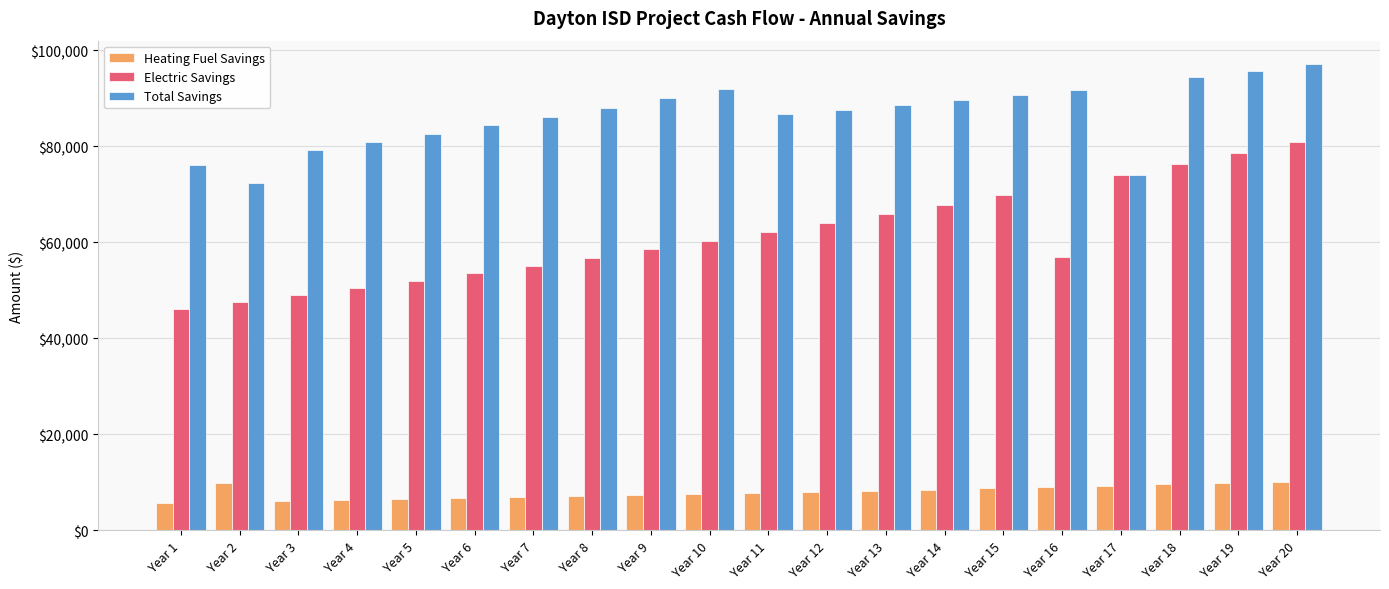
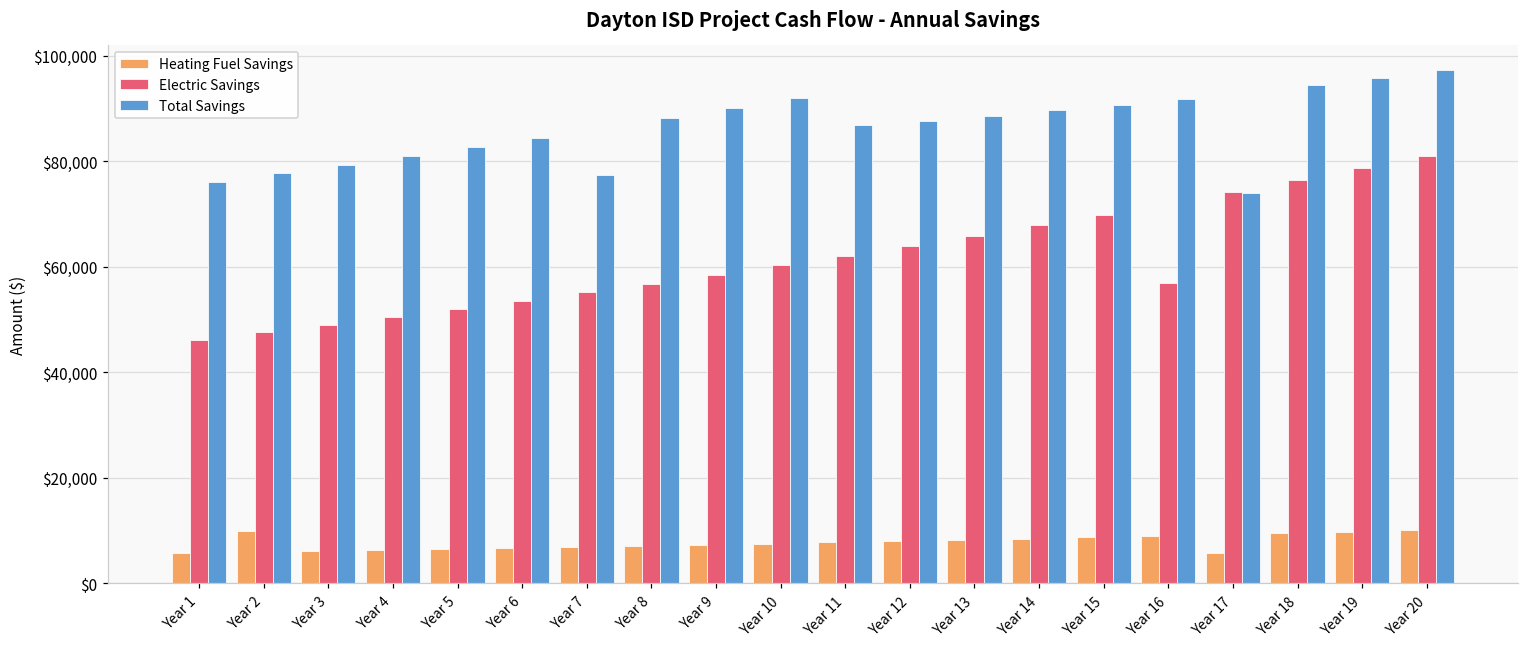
Total Savings, Year 2: $72,000 -> $78,000
Total Savings, Year 7: $86,000 -> $77,000
Heating Fuel Savings, Year 17: $9,000 -> $6,000
